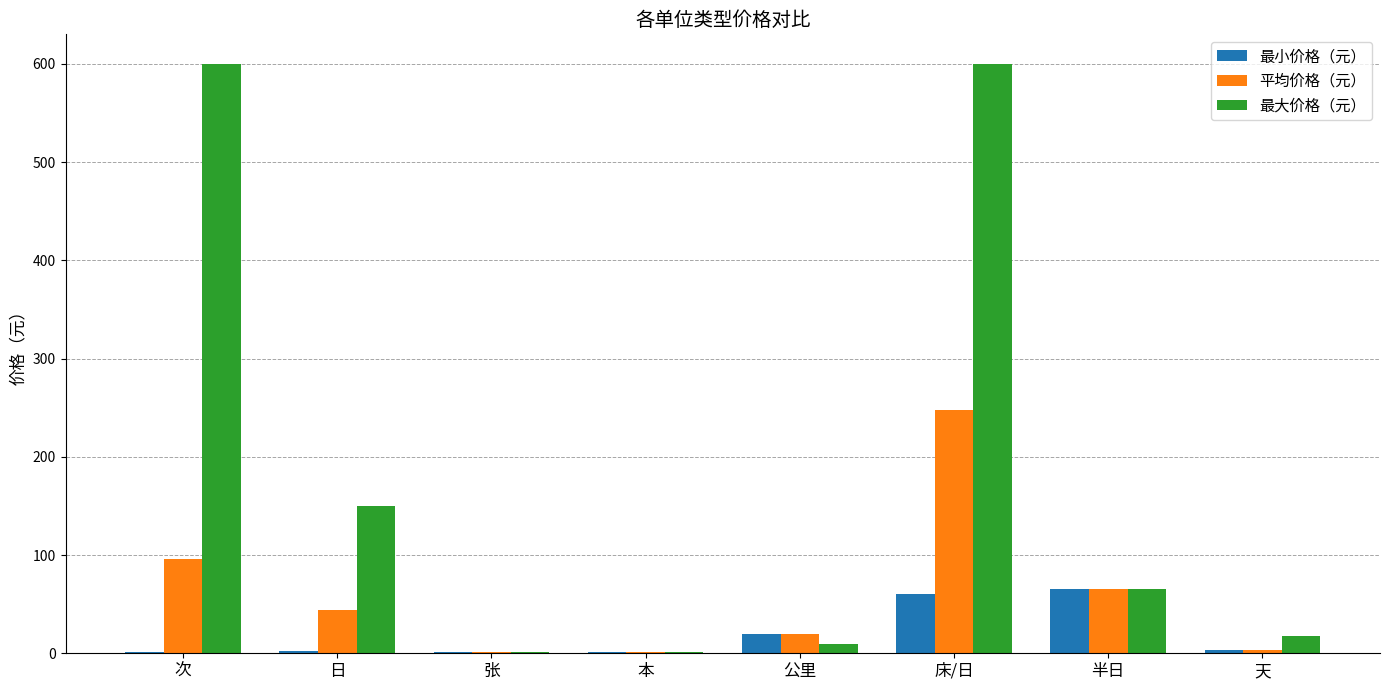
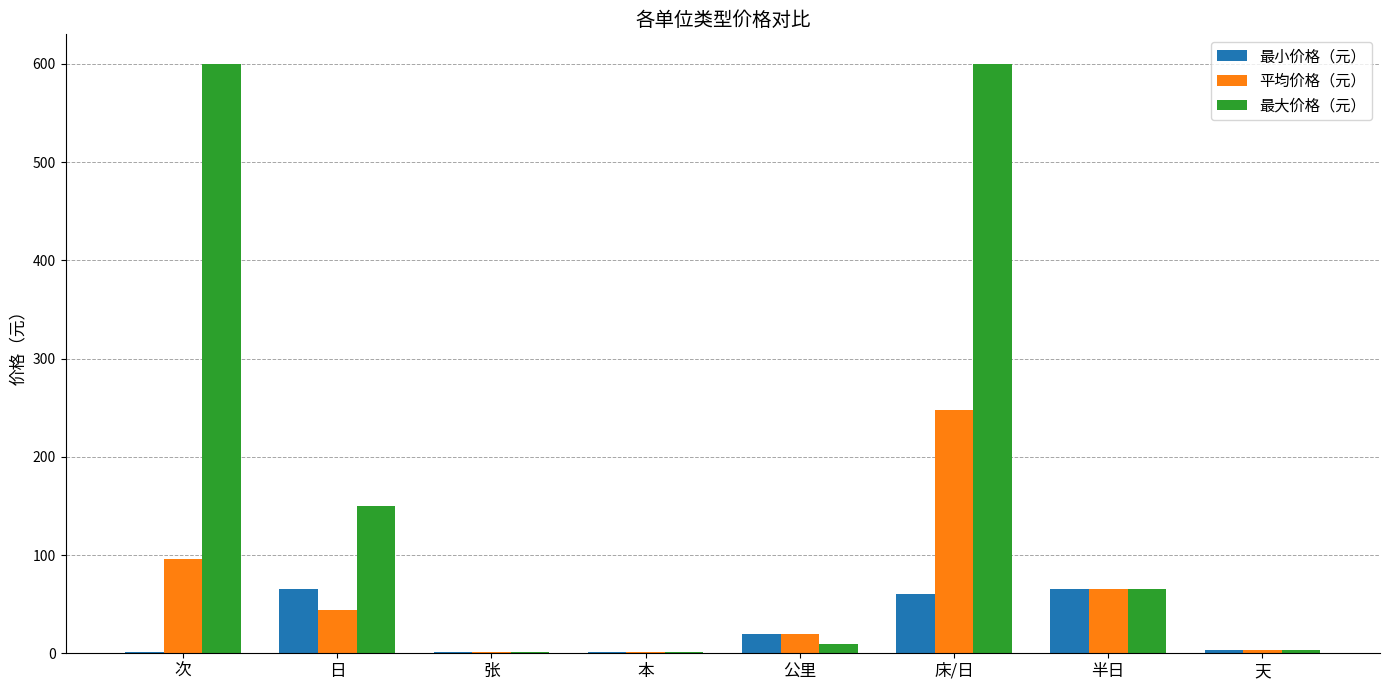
最小价格（元）, 日: 0 -> 70
最大价格（元）, 天: 20 -> 0
